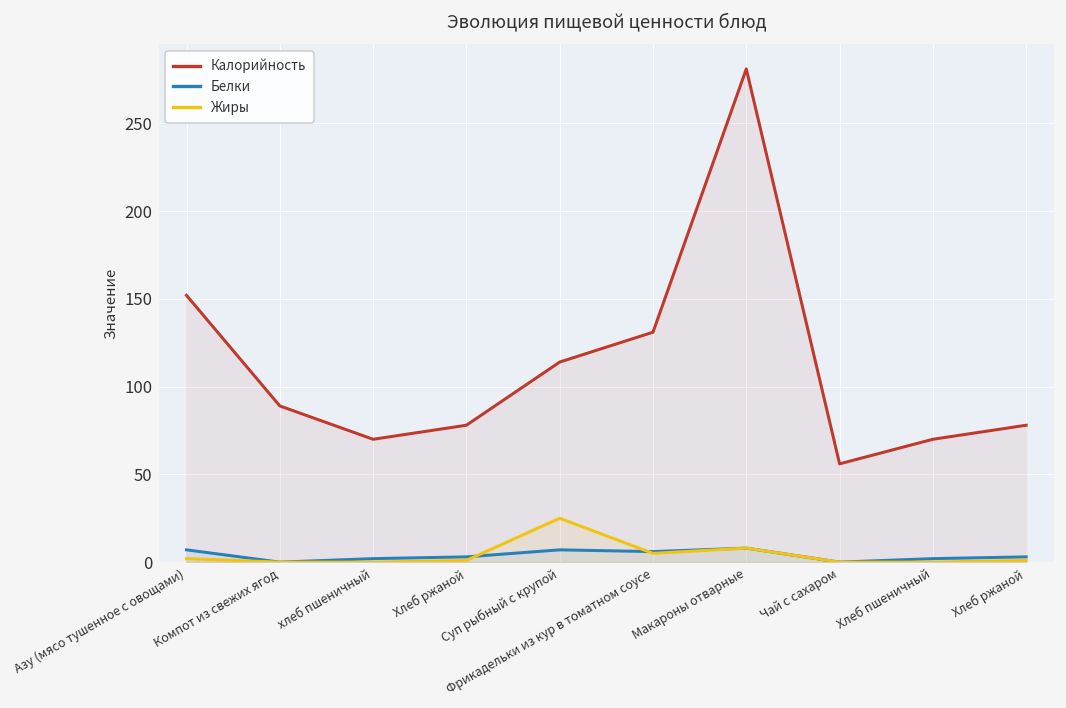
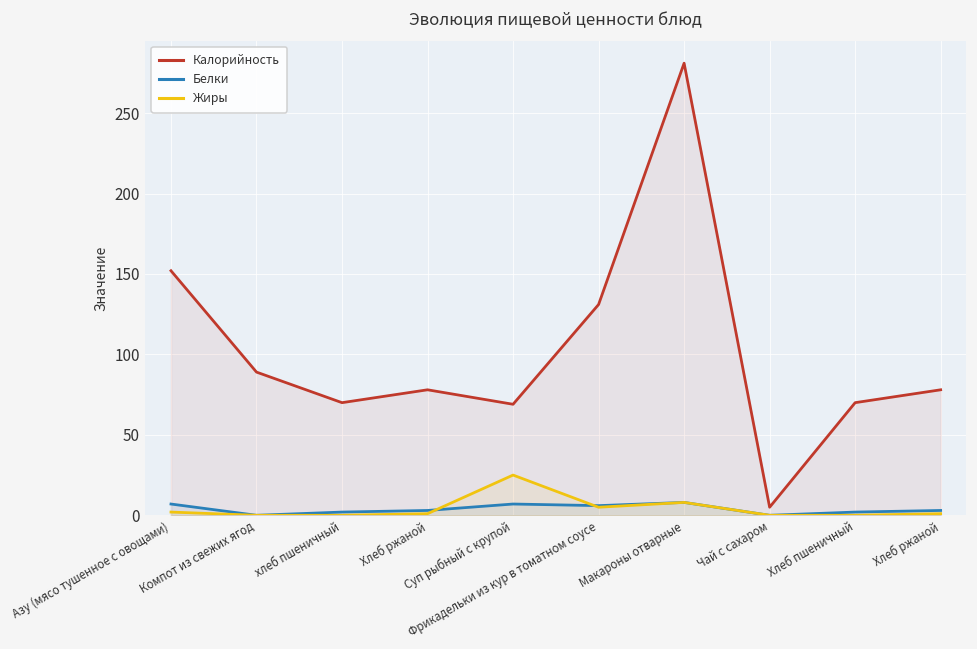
Калорийность, Суп рыбный с крупой: 114 -> 69
Калорийность, Чай с сахаром: 56 -> 5
